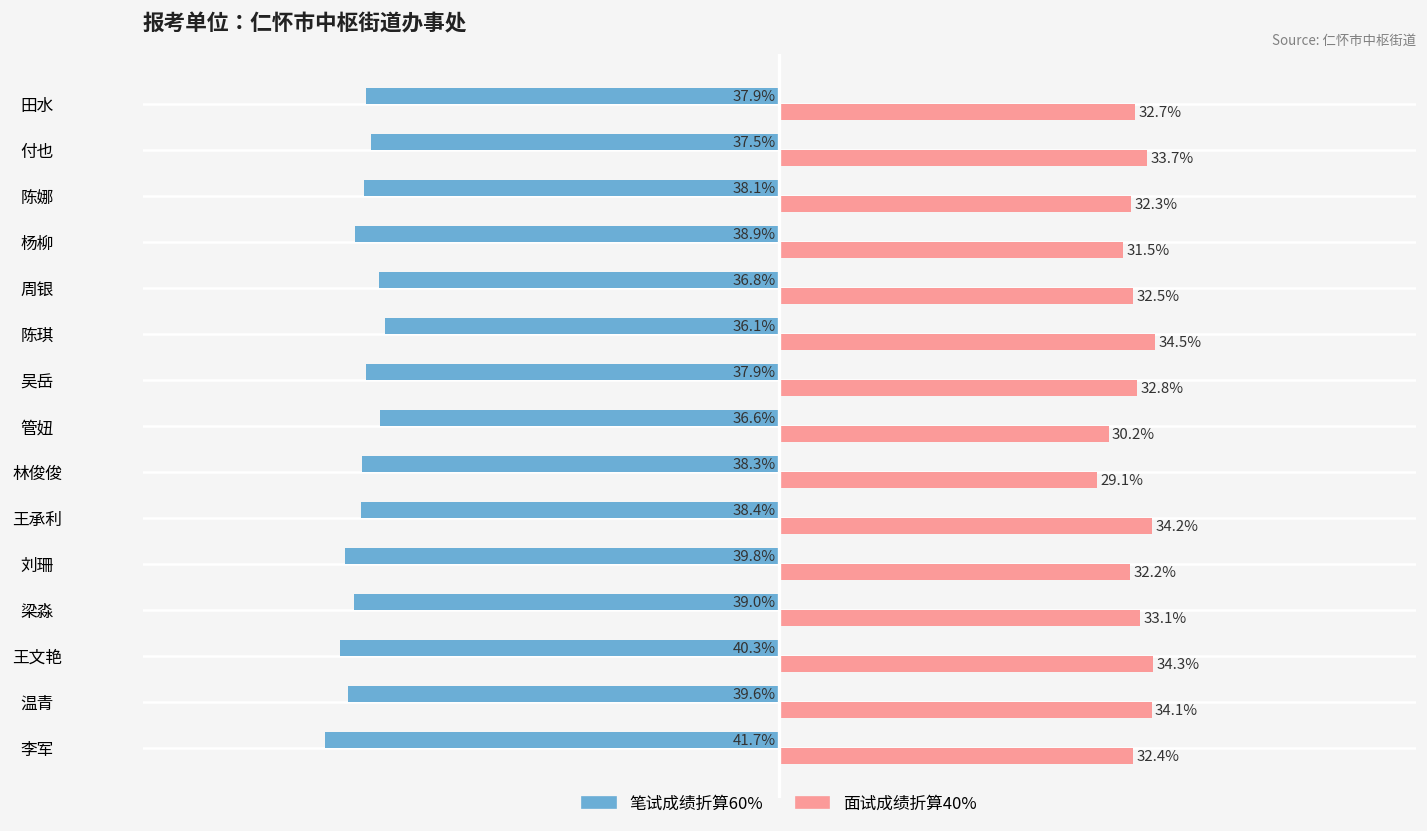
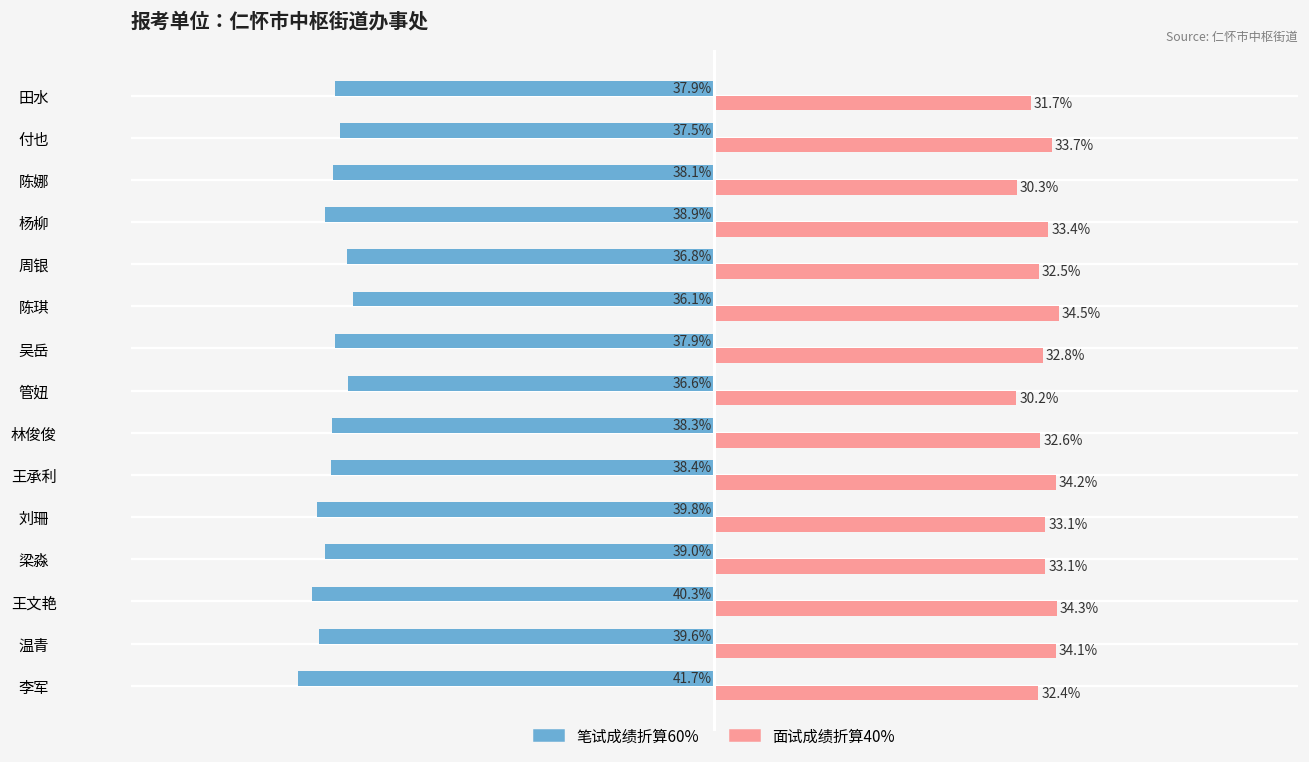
面试成绩折算40%, 田水: 32.7% -> 31.7%
面试成绩折算40%, 陈娜: 32.3% -> 30.3%
面试成绩折算40%, 杨柳: 31.5% -> 33.4%
面试成绩折算40%, 林俊俊: 29.1% -> 32.6%
面试成绩折算40%, 刘珊: 32.2% -> 33.1%
